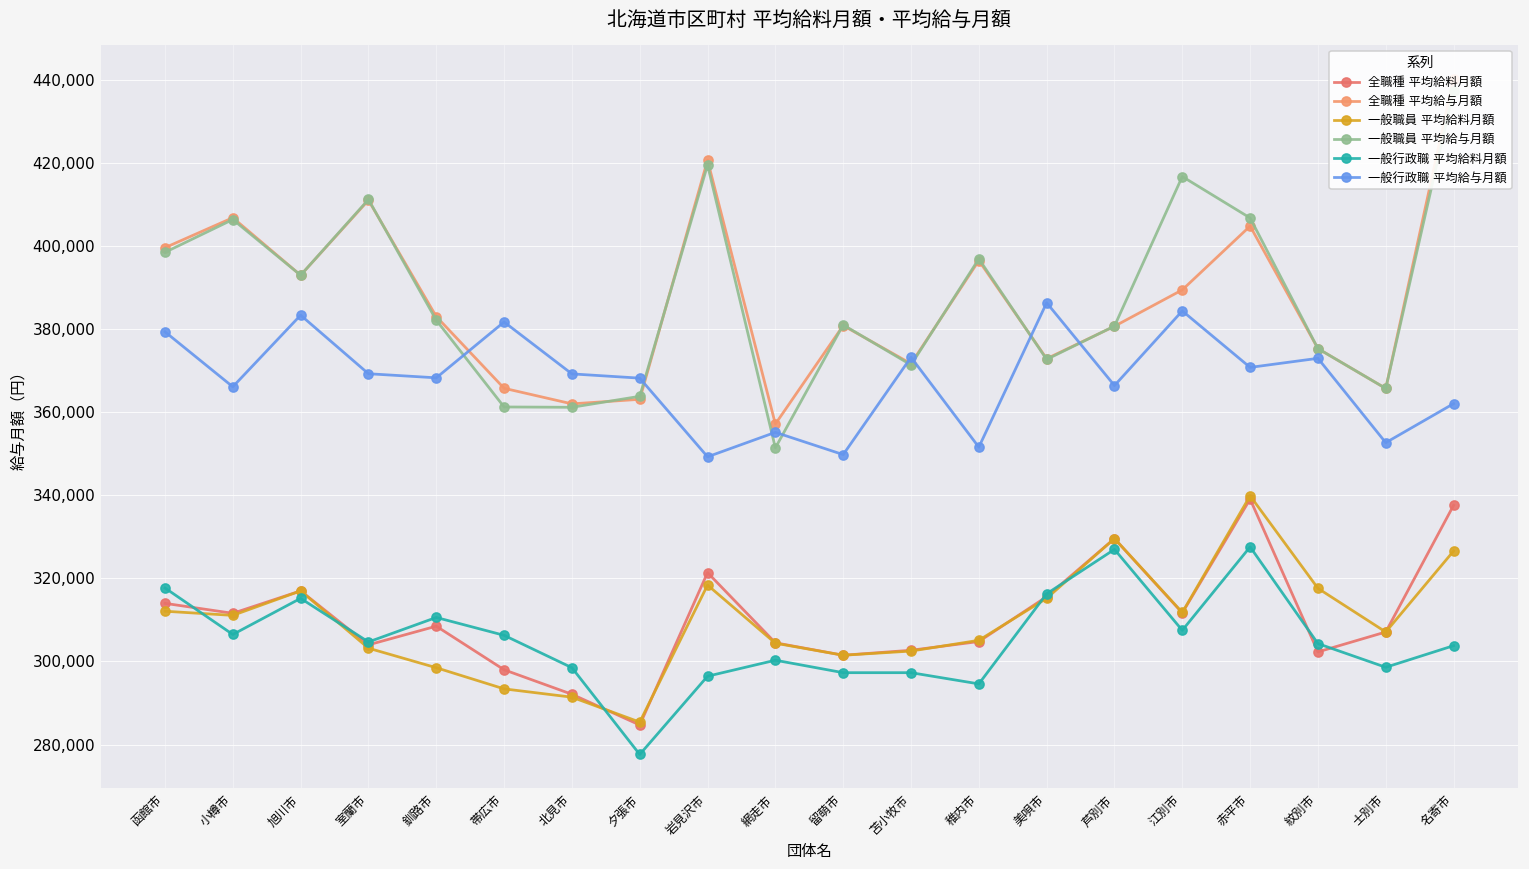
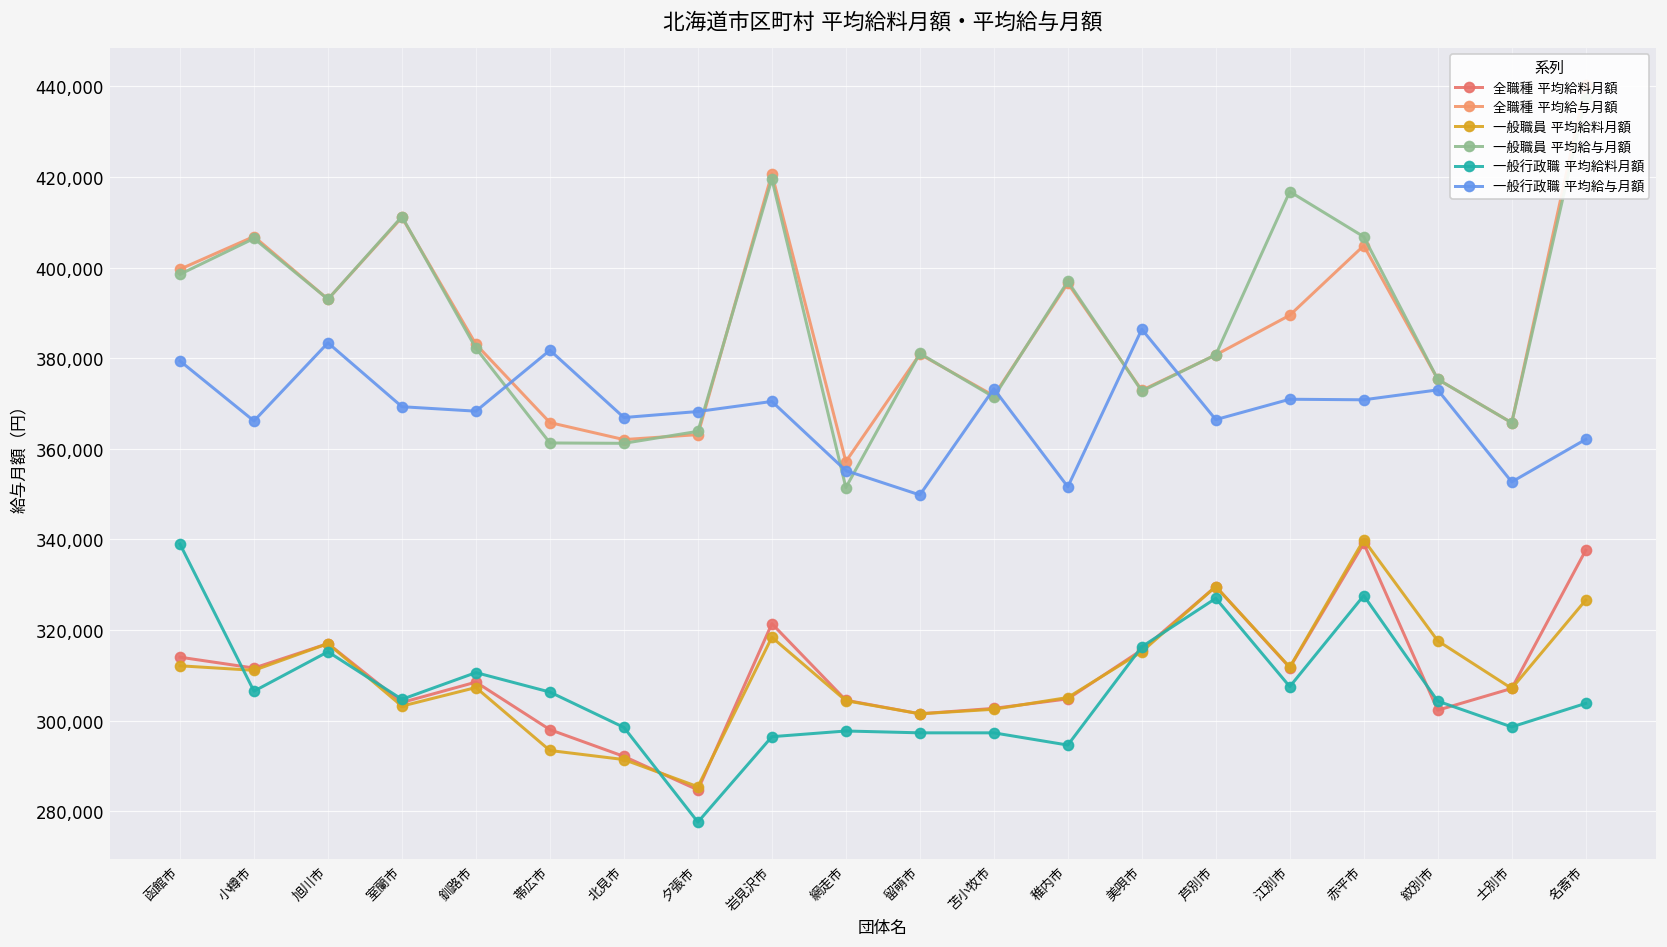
一般行政職 平均給料月額, 函館市: 318,000 -> 339,000
一般職員 平均給料月額, 釧路市: 298,000 -> 307,000
一般行政職 平均給与月額, 北見市: 369,000 -> 367,000
一般行政職 平均給与月額, 岩見沢市: 349,000 -> 370,000
一般行政職 平均給料月額, 網走市: 300,000 -> 298,000
一般行政職 平均給与月額, 江別市: 384,000 -> 371,000
